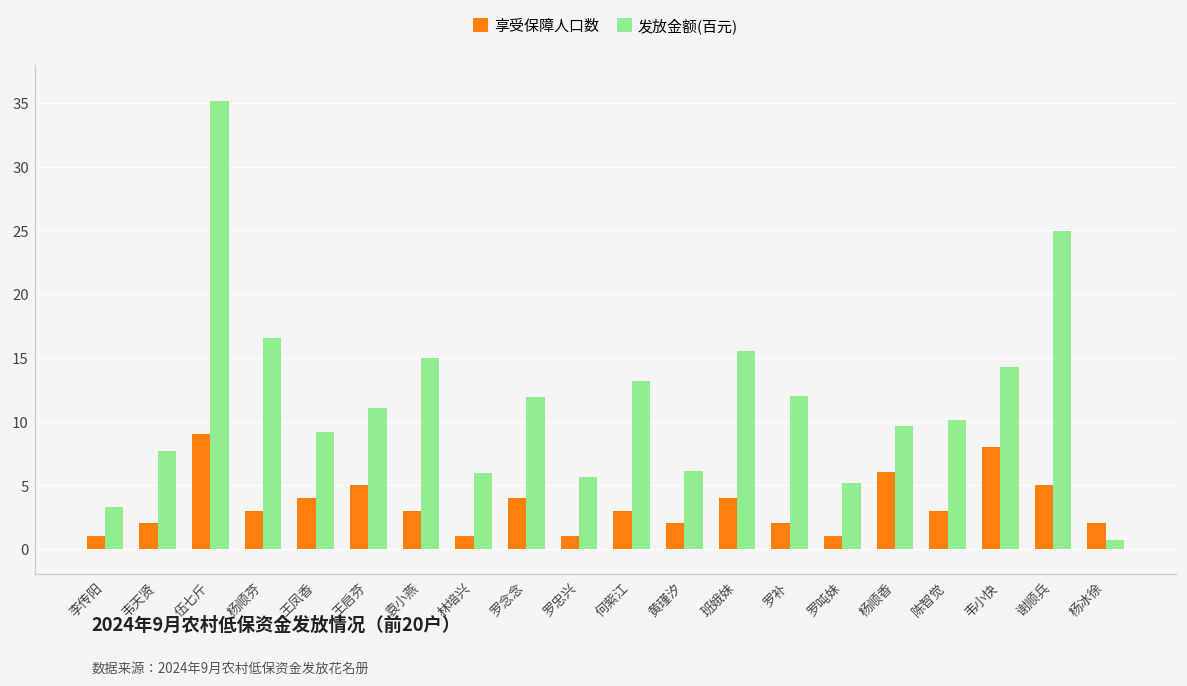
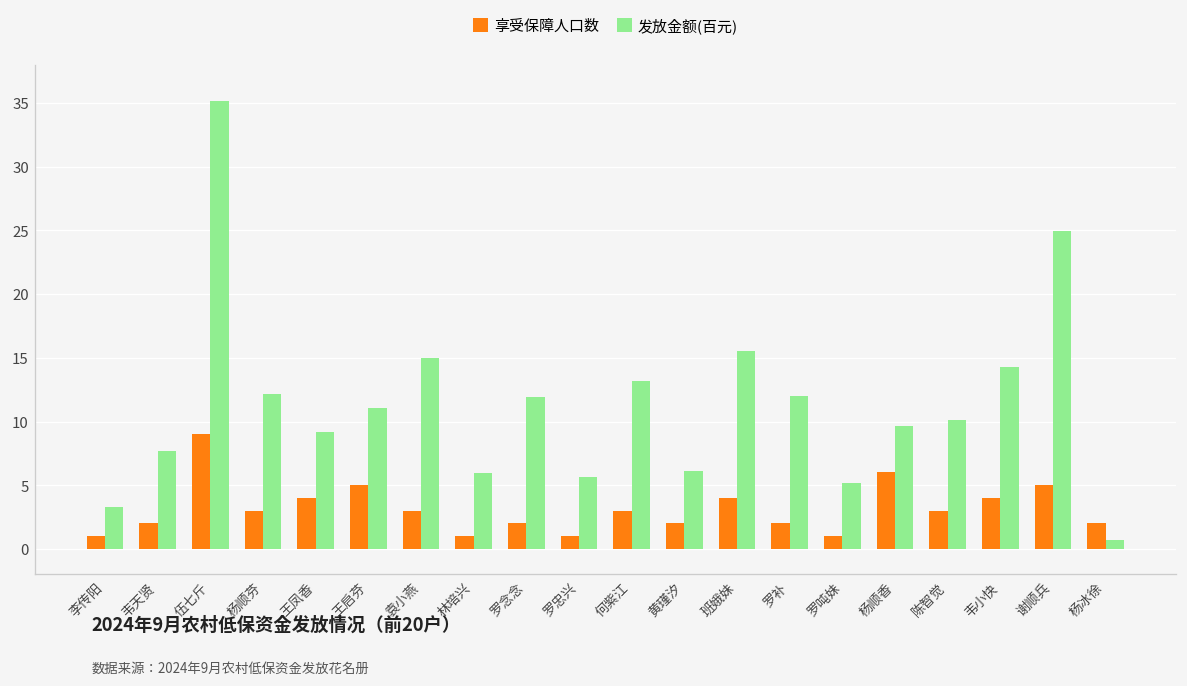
发放金额(百元), 杨顺芬: 16.6 -> 12.2
享受保障人口数, 罗念念: 4 -> 2
享受保障人口数, 韦小快: 8 -> 4
